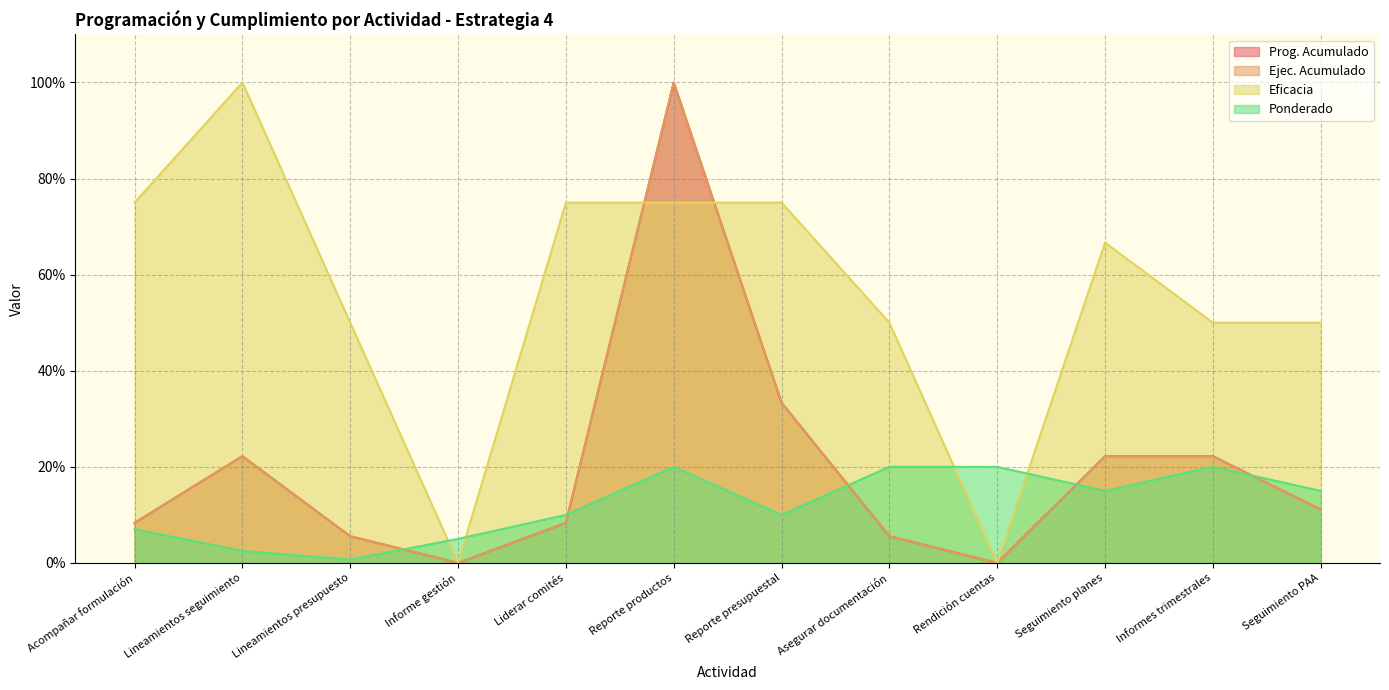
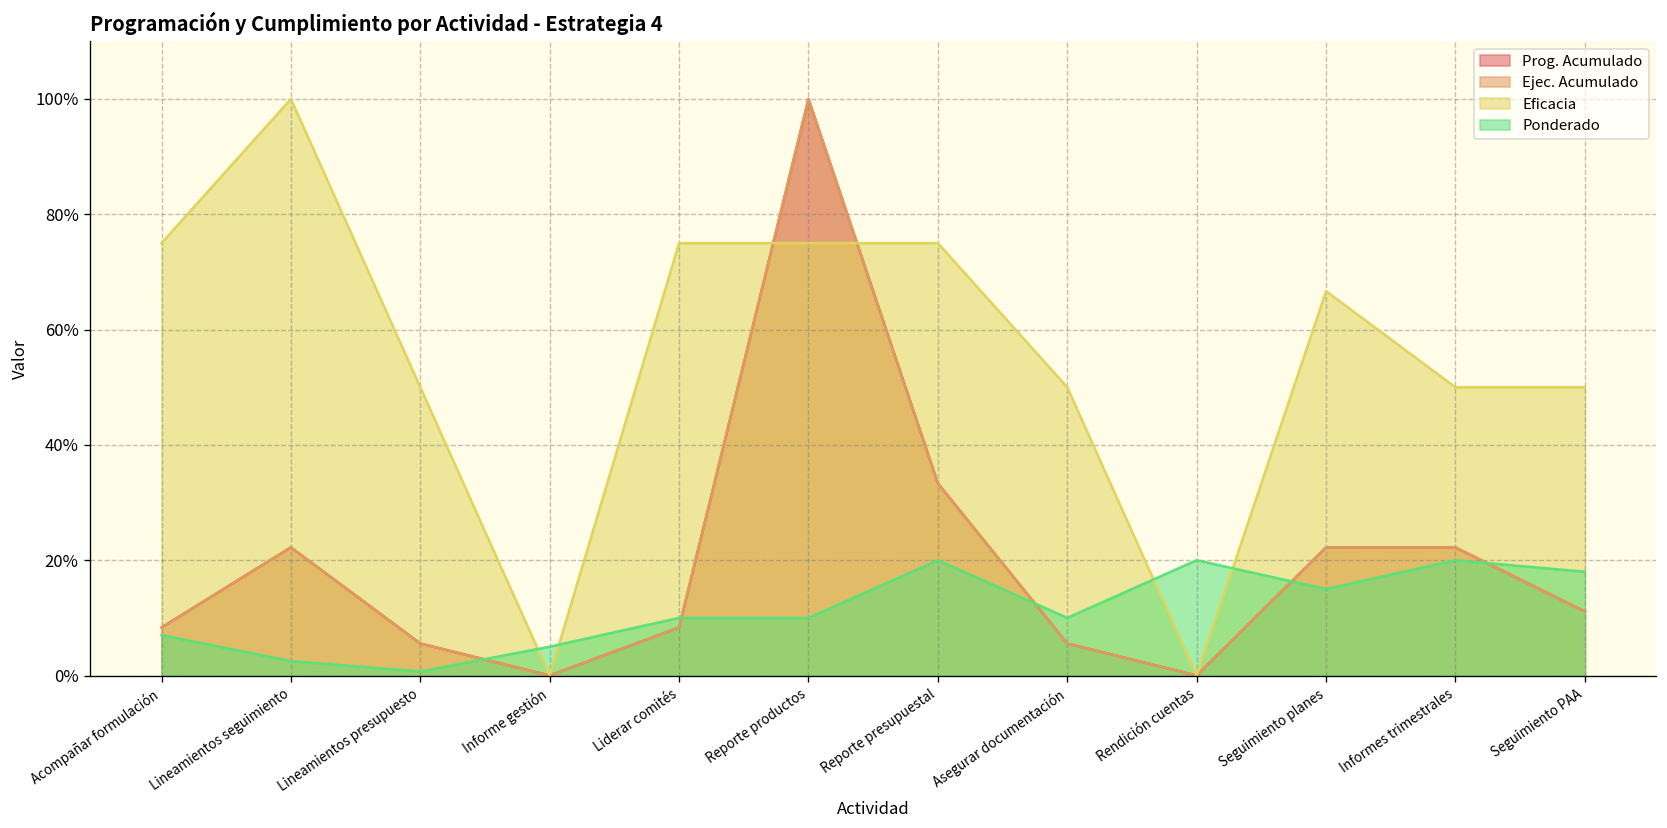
Ponderado, Reporte productos: 20% -> 10%
Ponderado, Reporte presupuestal: 10% -> 20%
Ponderado, Asegurar documentación: 20% -> 10%
Ponderado, Seguimiento PAA: 15% -> 18%
